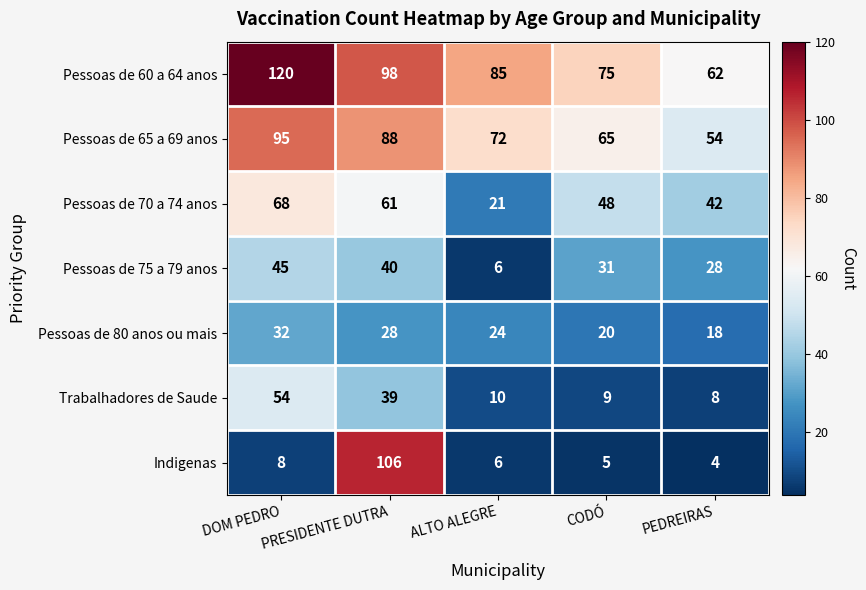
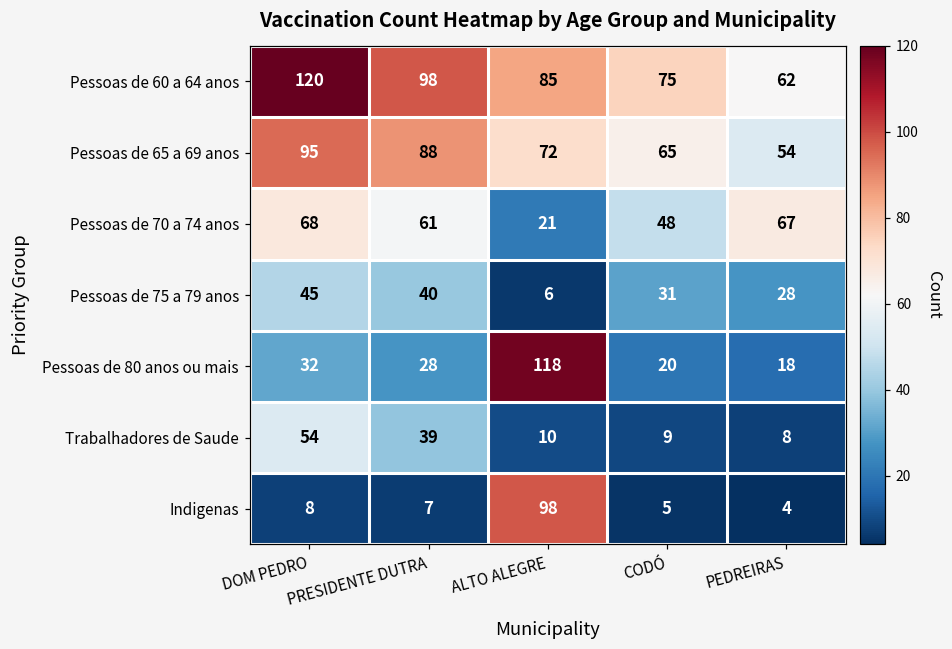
Pessoas de 70 a 74 anos, PEDREIRAS: 42 -> 67
Pessoas de 80 anos ou mais, ALTO ALEGRE: 24 -> 118
Indigenas, PRESIDENTE DUTRA: 106 -> 7
Indigenas, ALTO ALEGRE: 6 -> 98
